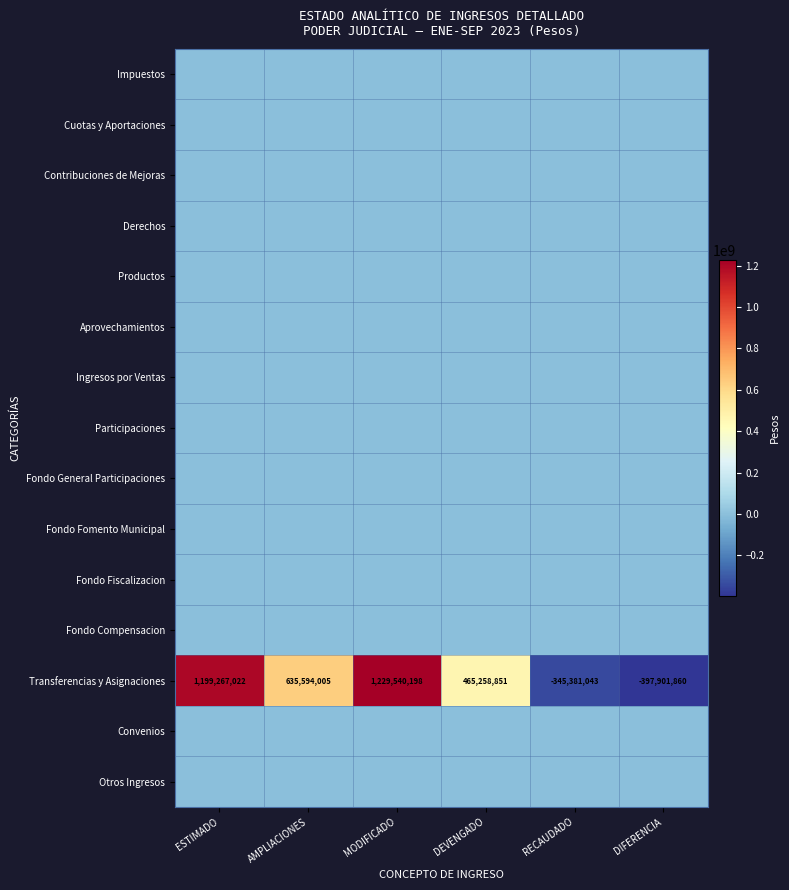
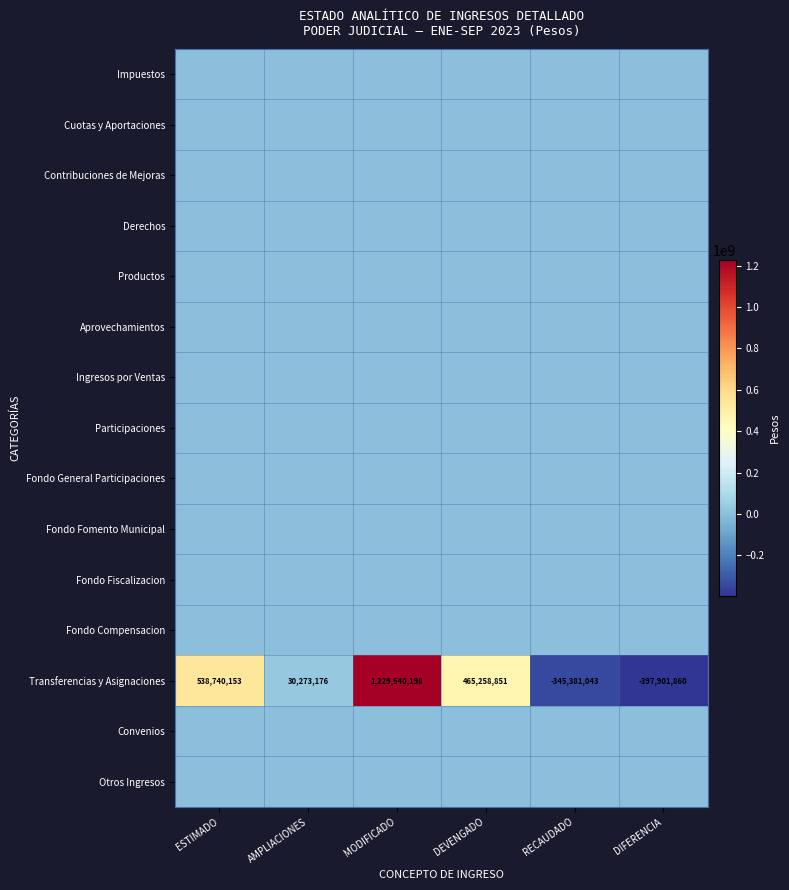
Transferencias y Asignaciones, ESTIMADO: 1,199,267,022 -> 538,740,153
Transferencias y Asignaciones, AMPLIACIONES: 635,594,005 -> 30,273,176
